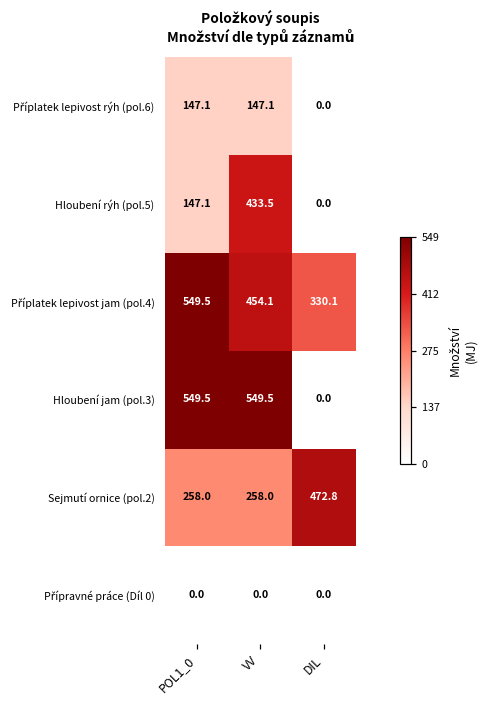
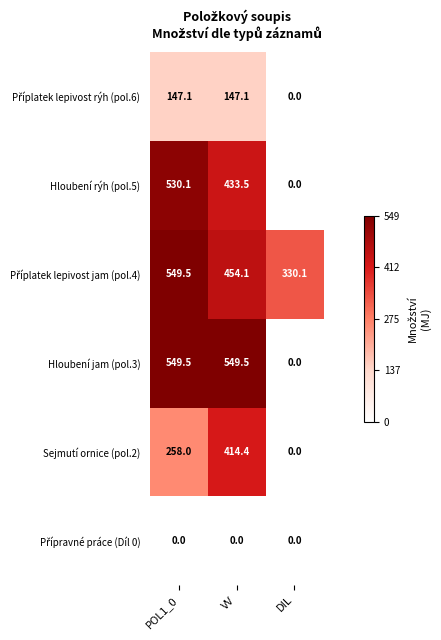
Hloubení rýh (pol.5), POL1_0: 147.1 -> 530.1
Sejmutí ornice (pol.2), VV: 258.0 -> 414.4
Sejmutí ornice (pol.2), DIL: 472.8 -> 0.0
